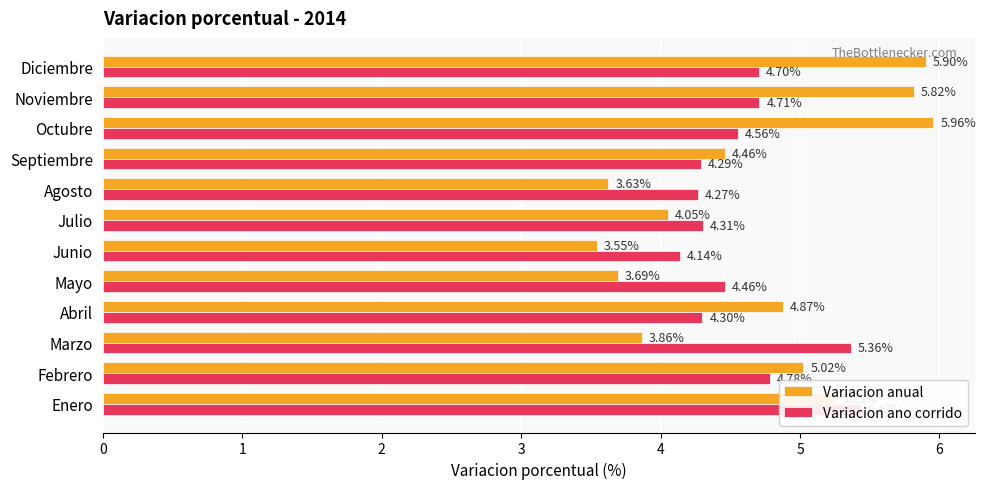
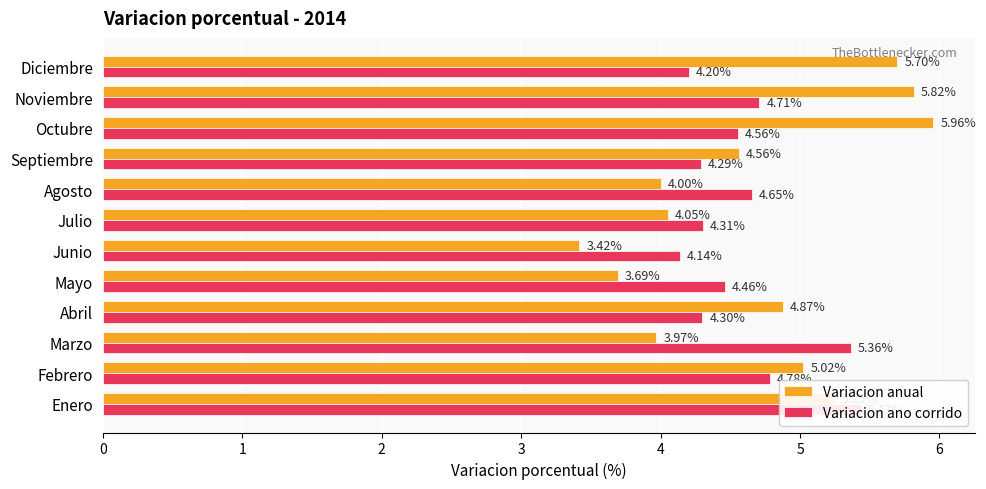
Variacion anual, Diciembre: 5.90% -> 5.70%
Variacion ano corrido, Diciembre: 4.70% -> 4.20%
Variacion anual, Septiembre: 4.46% -> 4.56%
Variacion anual, Agosto: 3.63% -> 4.00%
Variacion ano corrido, Agosto: 4.27% -> 4.65%
Variacion anual, Junio: 3.55% -> 3.42%
Variacion anual, Marzo: 3.86% -> 3.97%
